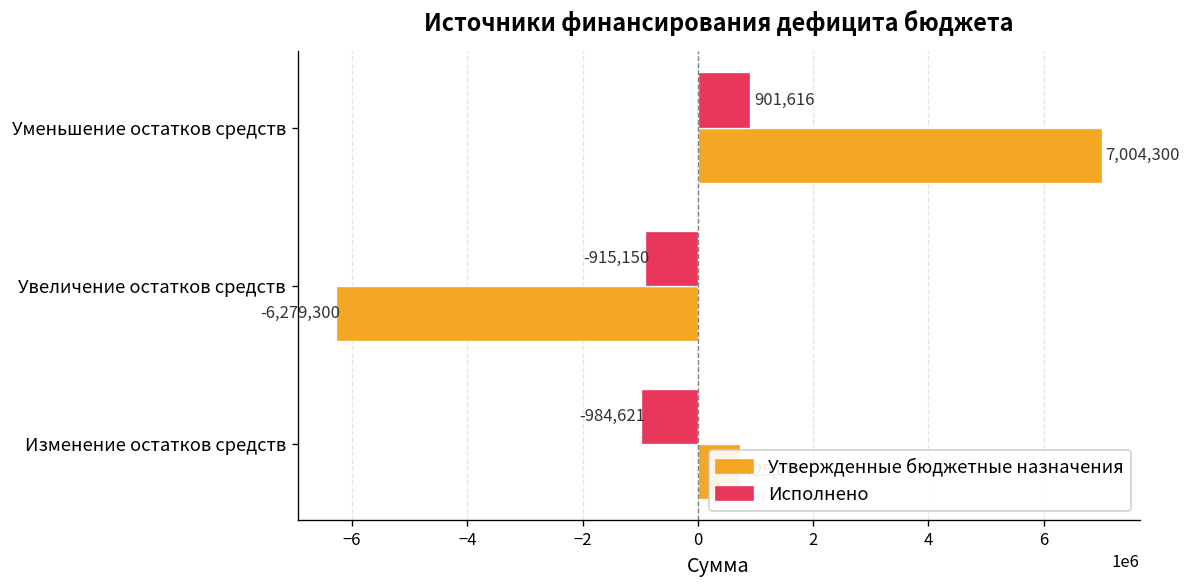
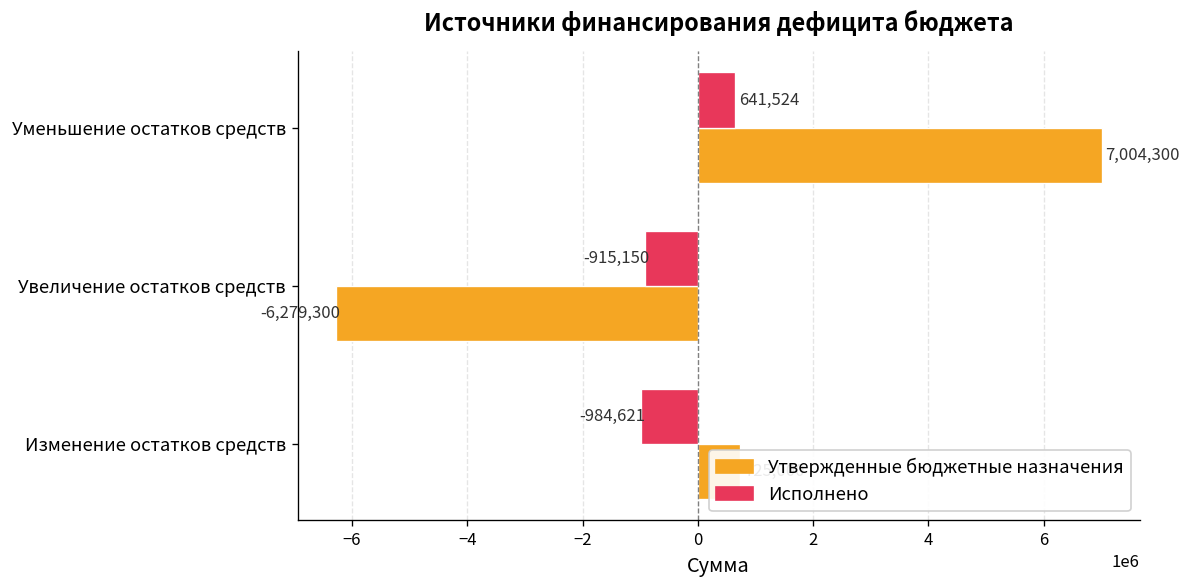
Исполнено, Уменьшение остатков средств: 901,616 -> 641,524
